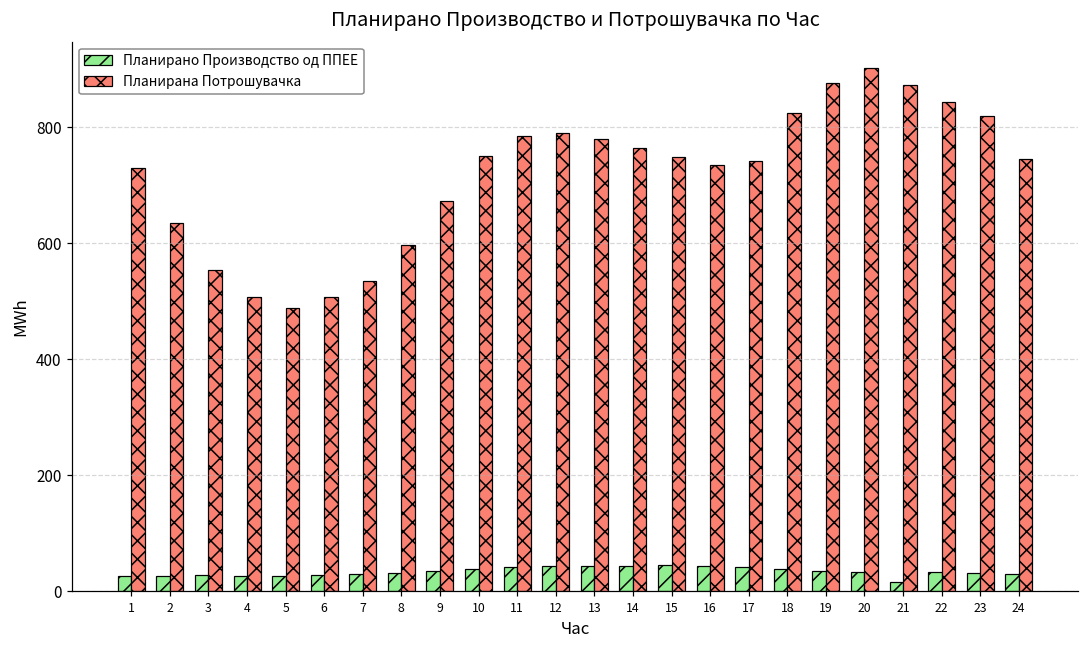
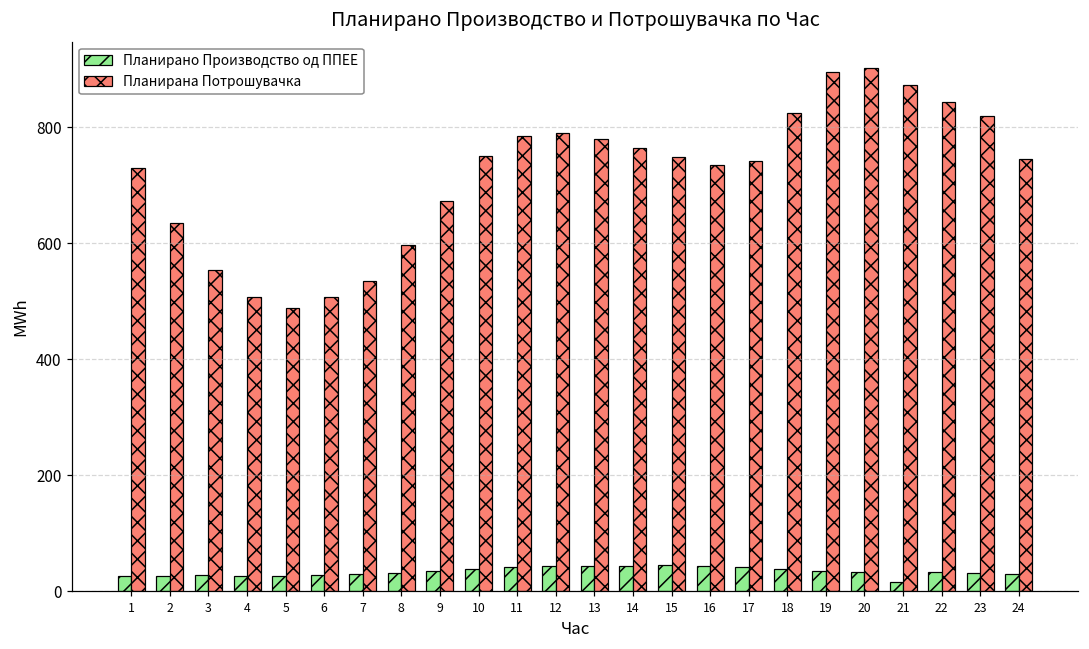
Планирана Потрошувачка, 19: 880 -> 900
